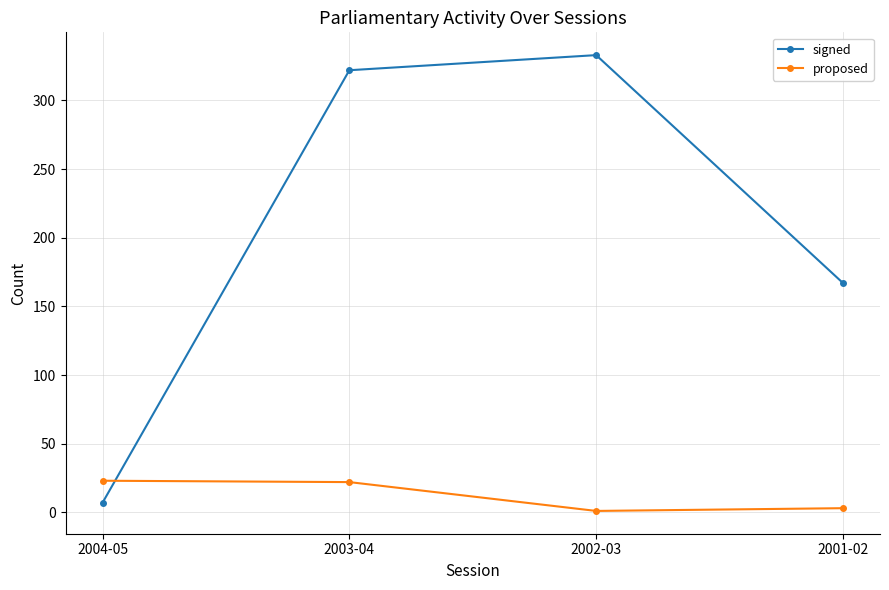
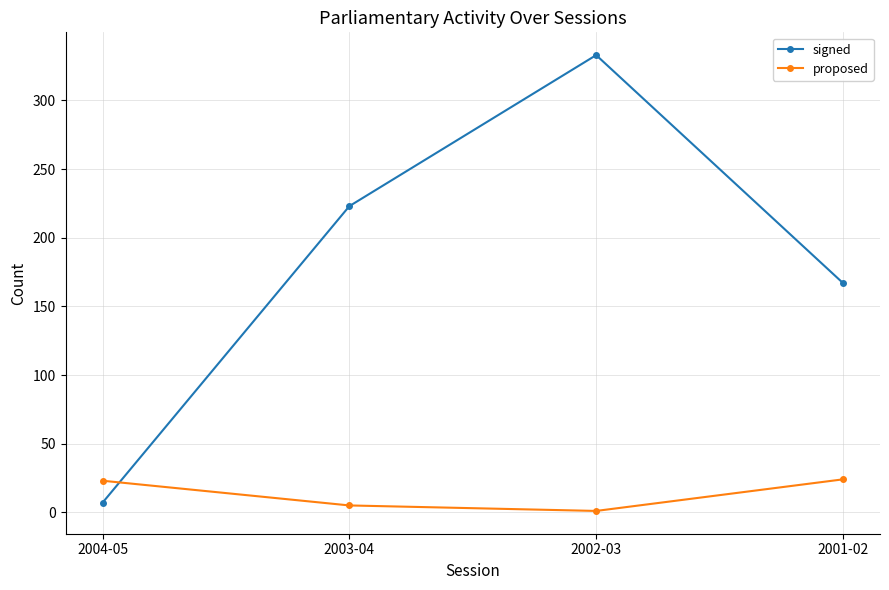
signed, 2003-04: 322 -> 223
proposed, 2003-04: 22 -> 5
proposed, 2001-02: 3 -> 24
